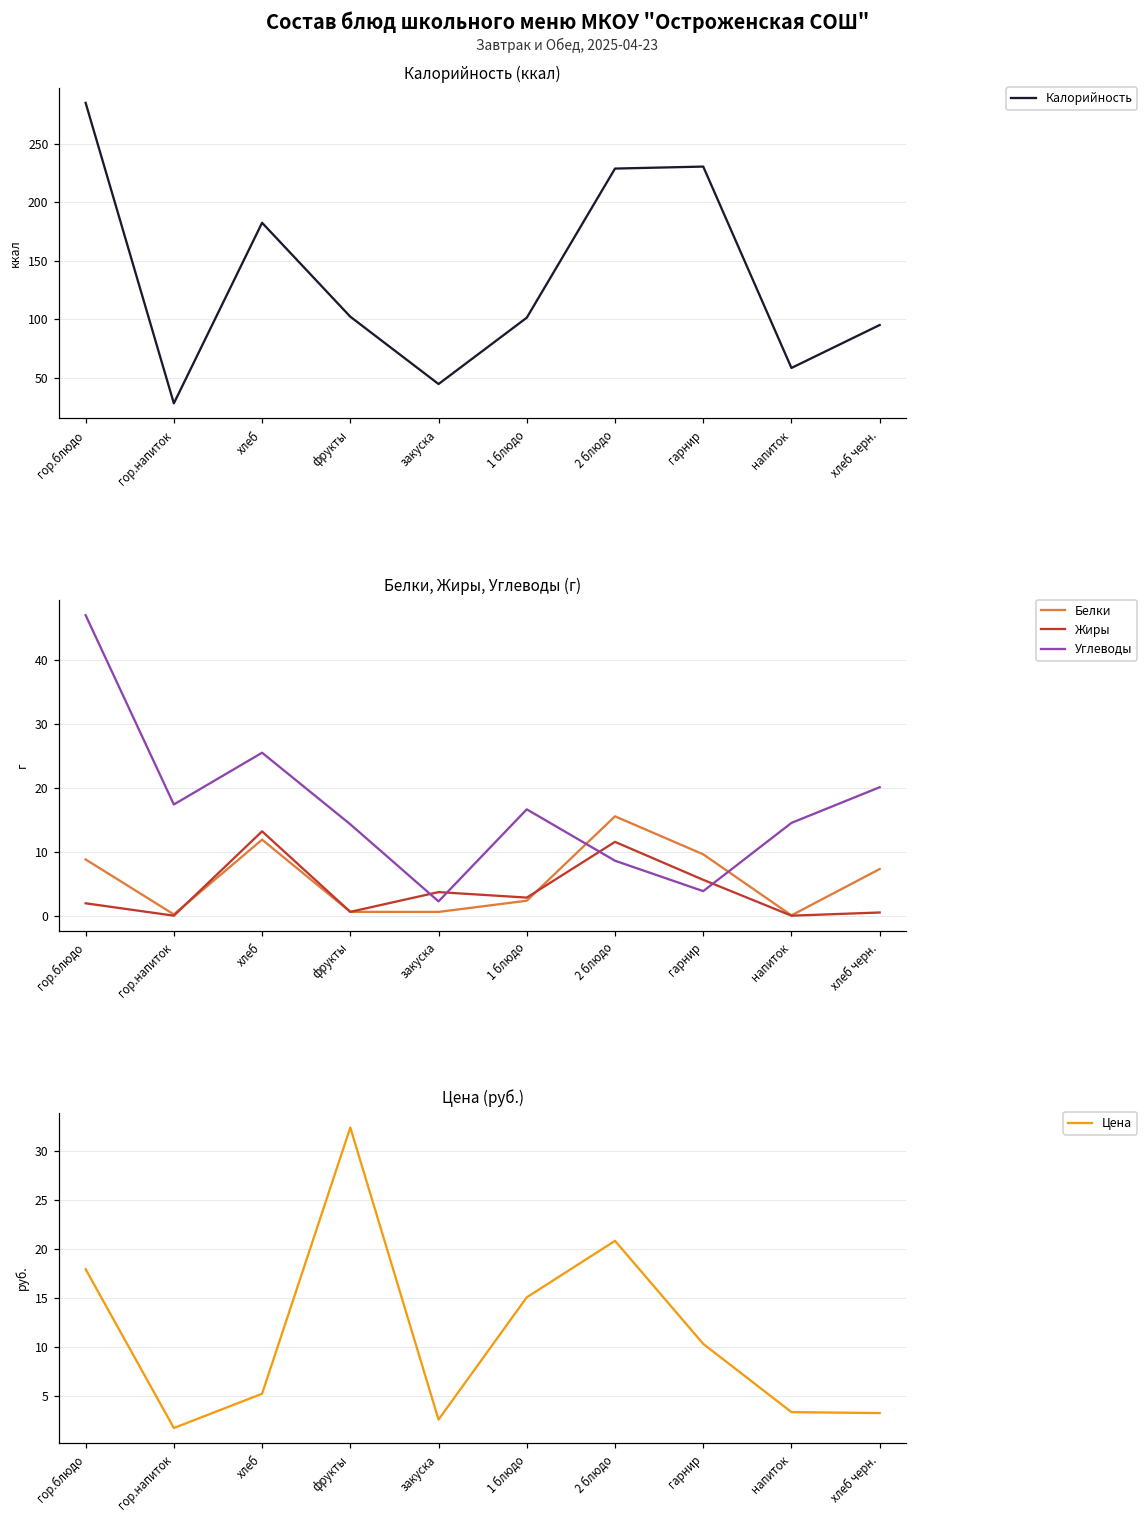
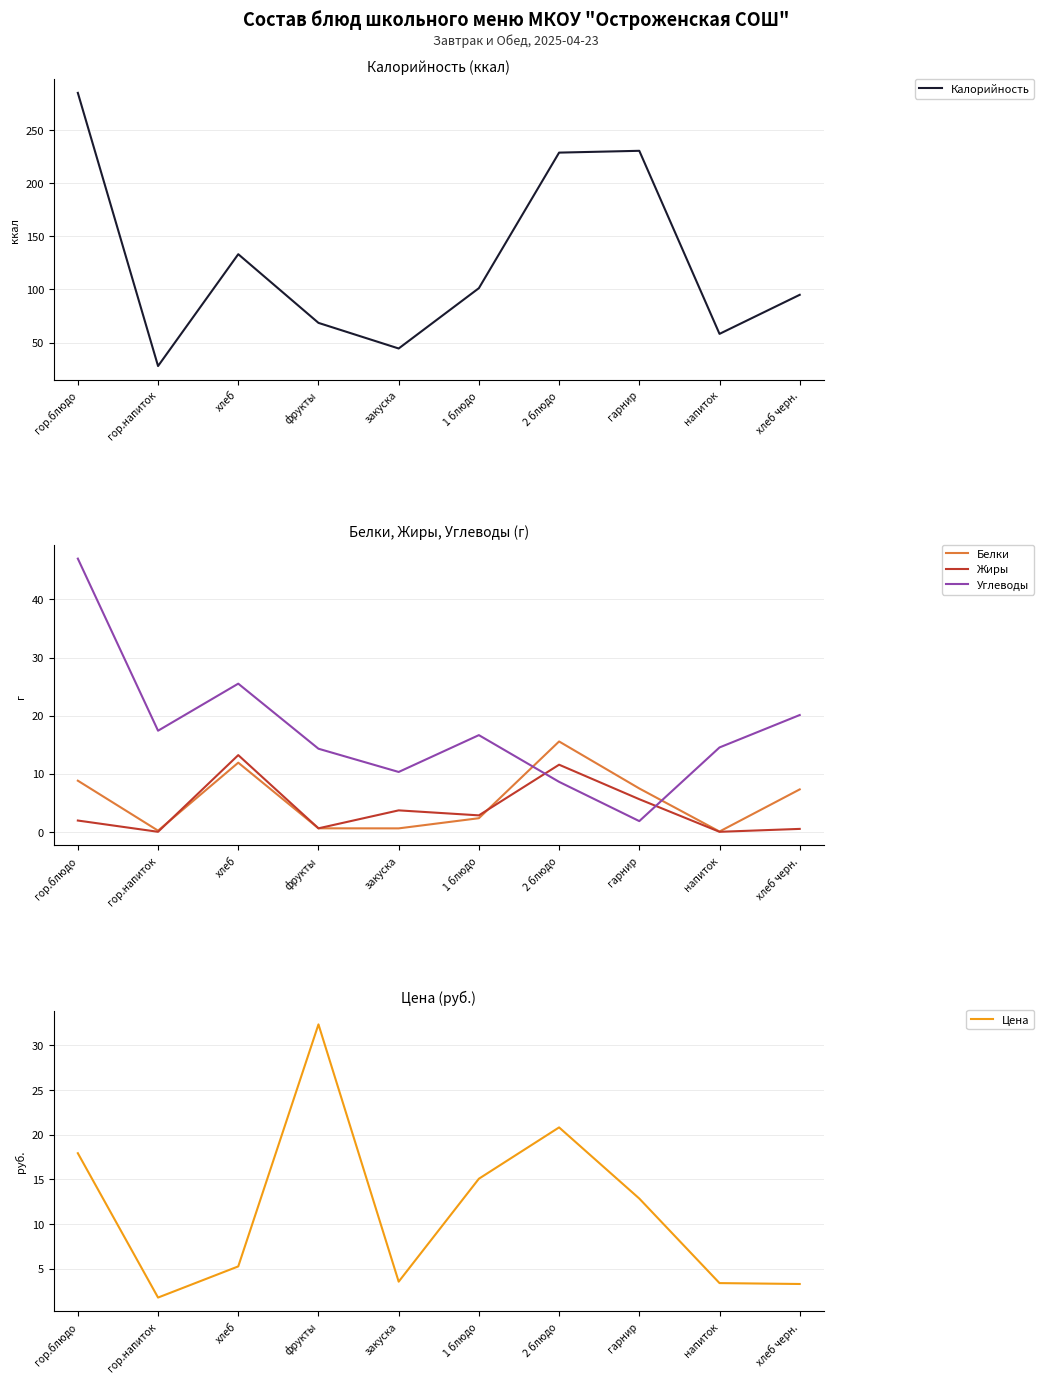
Калорийность (ккал), хлеб: 182 -> 133
Калорийность (ккал), фрукты: 102 -> 69
Белки, Жиры, Углеводы (г), Углеводы, закуска: 2 -> 10
Белки, Жиры, Углеводы (г), Белки, гарнир: 10 -> 7
Белки, Жиры, Углеводы (г), Углеводы, гарнир: 4 -> 2
Цена (руб.), закуска: 3 -> 4
Цена (руб.), гарнир: 10 -> 13
